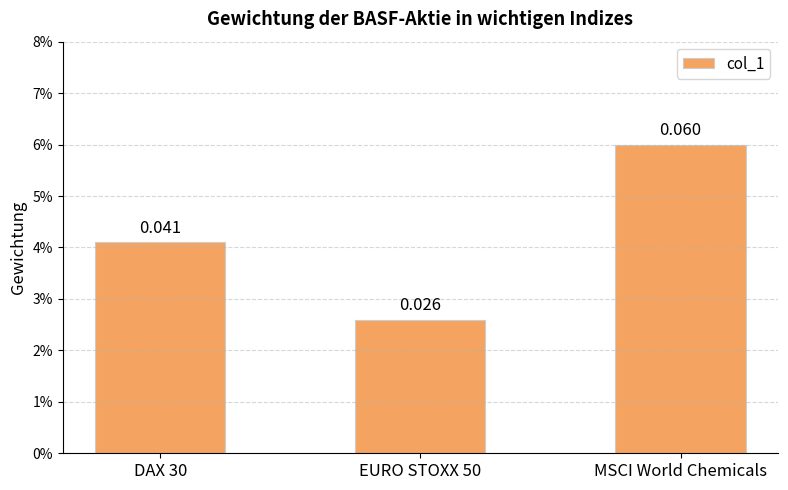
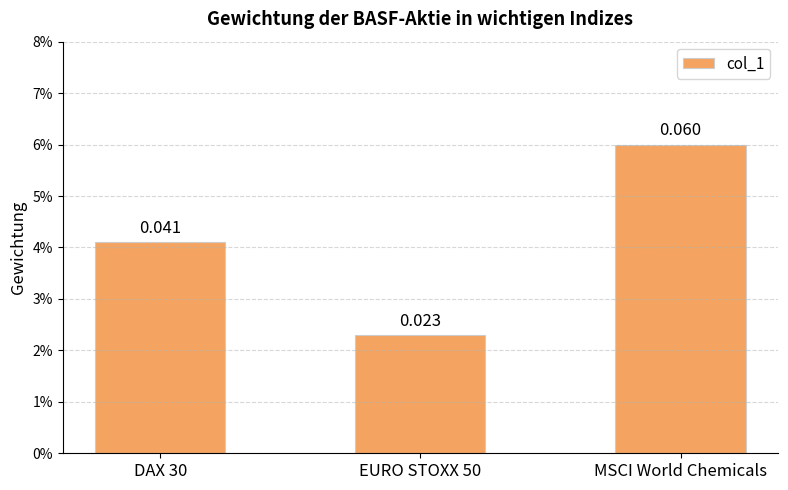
EURO STOXX 50: 0.026 -> 0.023
